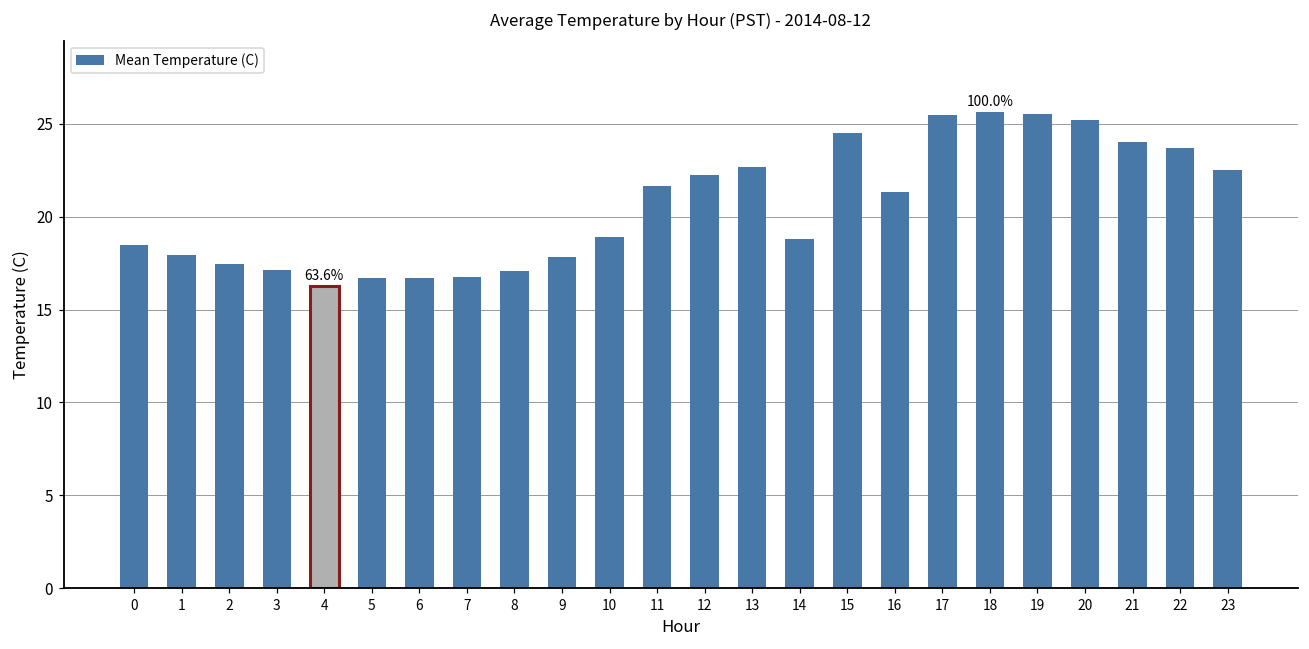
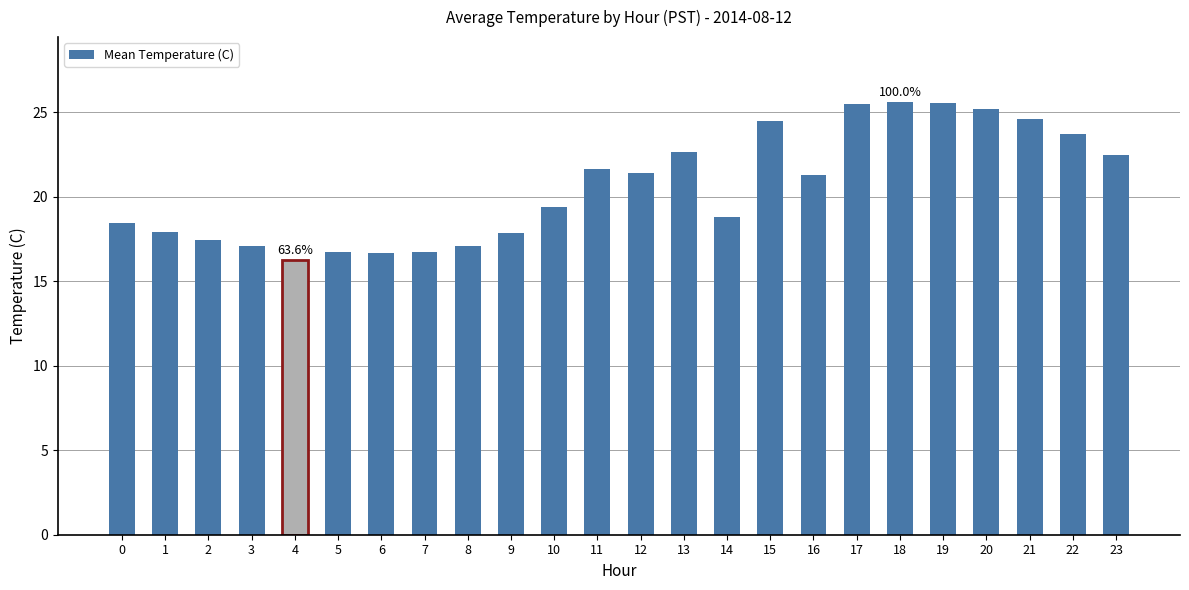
10: 18.9 -> 19.4
12: 22.2 -> 21.4
21: 24.0 -> 24.6
